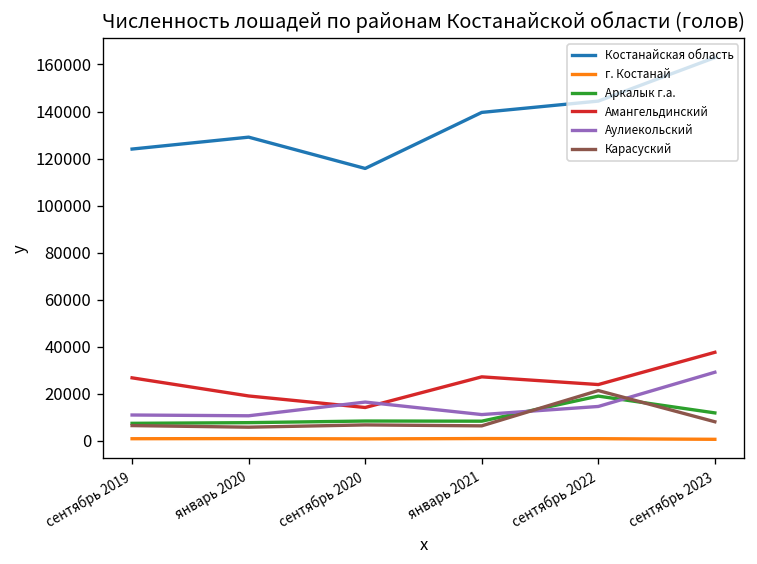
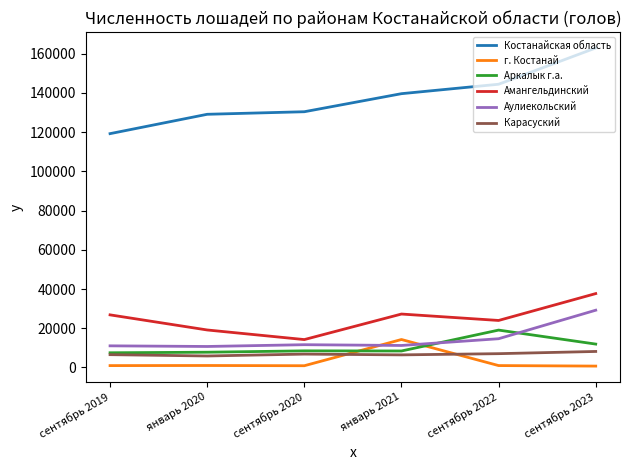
Костанайская область, сентябрь 2019: 124000 -> 119000
Костанайская область, сентябрь 2020: 116000 -> 130000
Аулиекольский, сентябрь 2020: 17000 -> 12000
г. Костанай, январь 2021: 1000 -> 14000
Карасуский, сентябрь 2022: 21000 -> 7000
